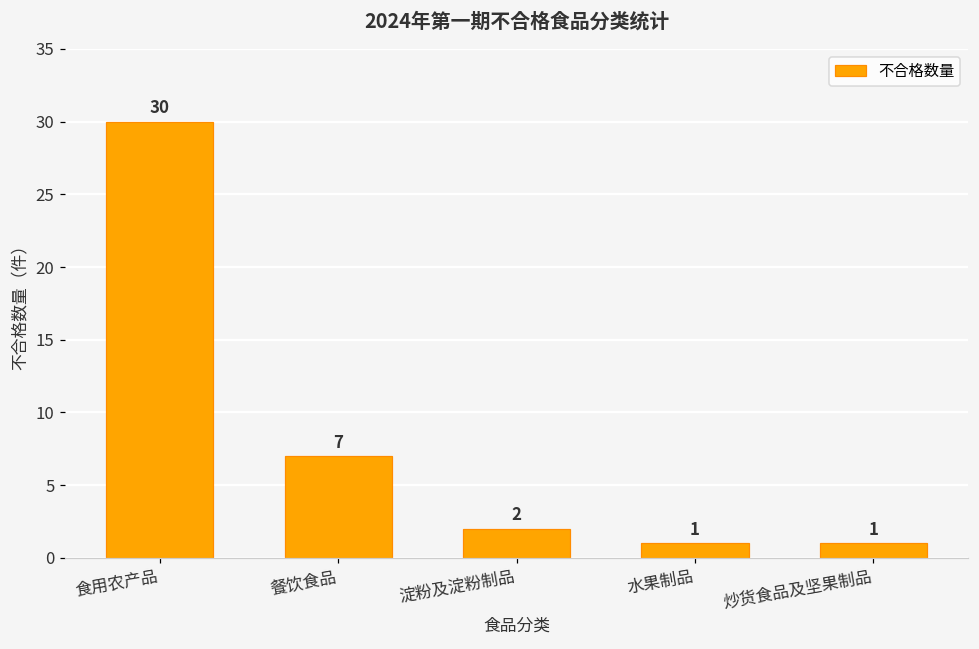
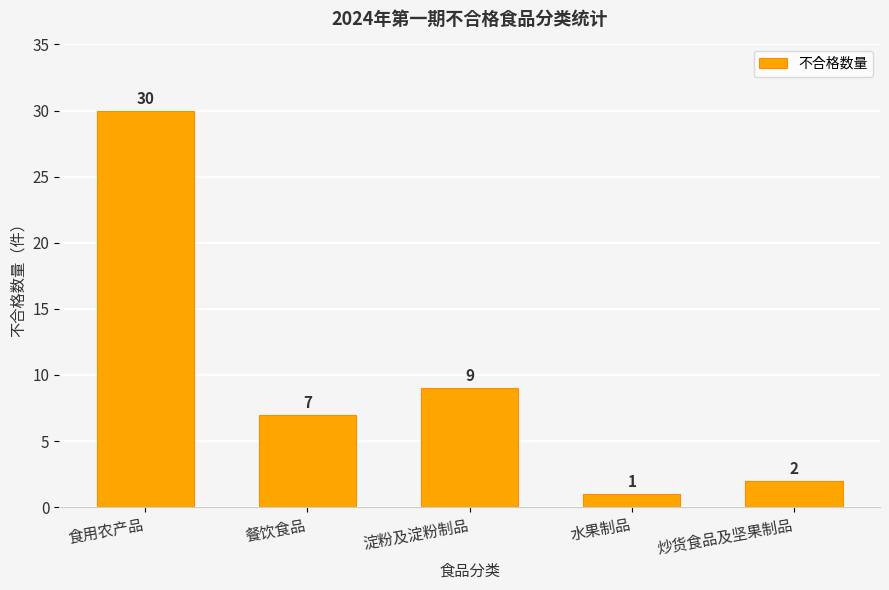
淀粉及淀粉制品: 2 -> 9
炒货食品及坚果制品: 1 -> 2
